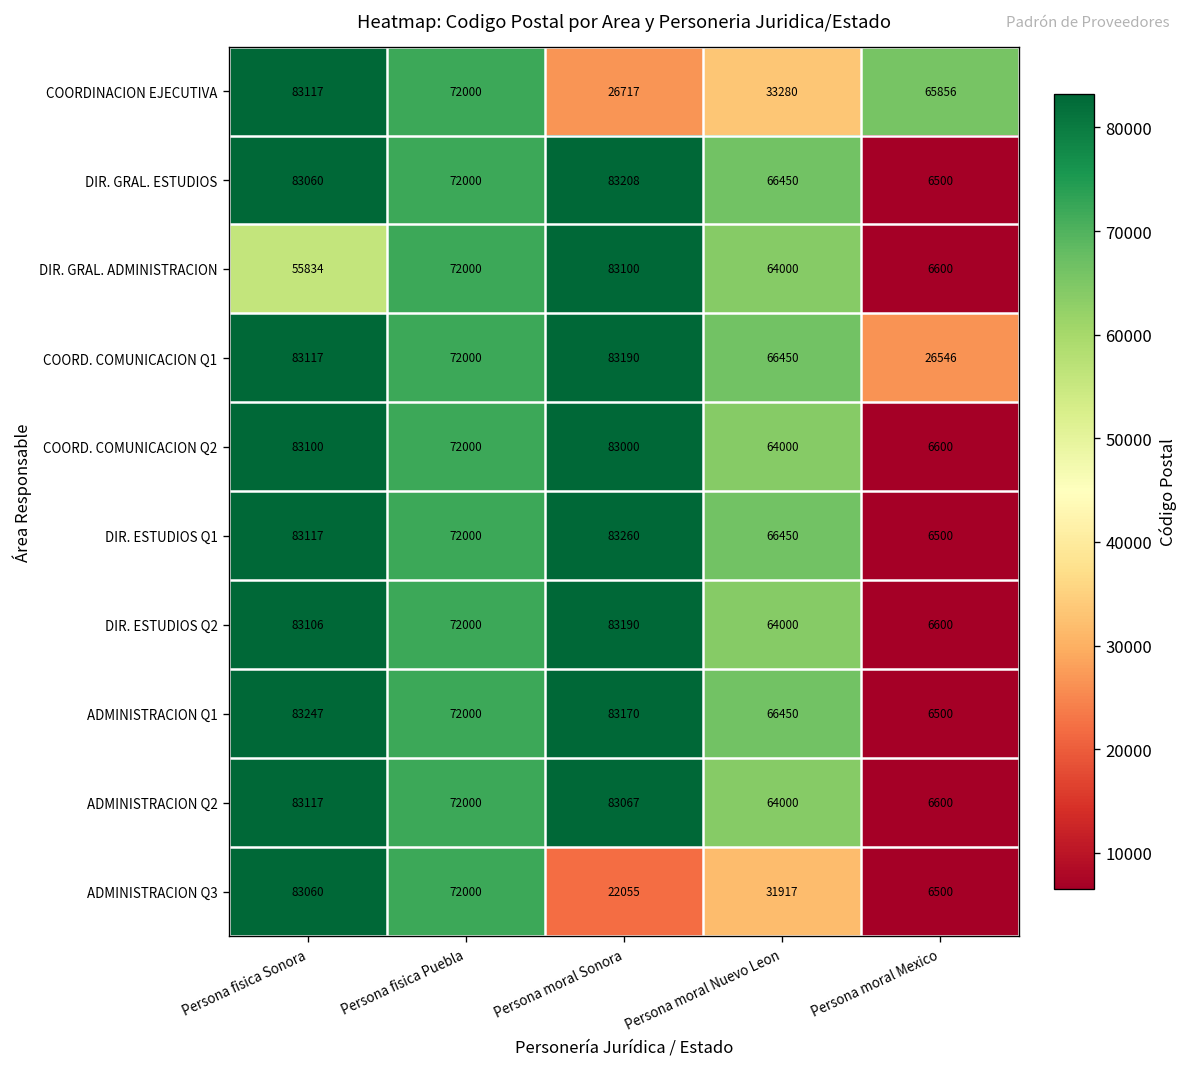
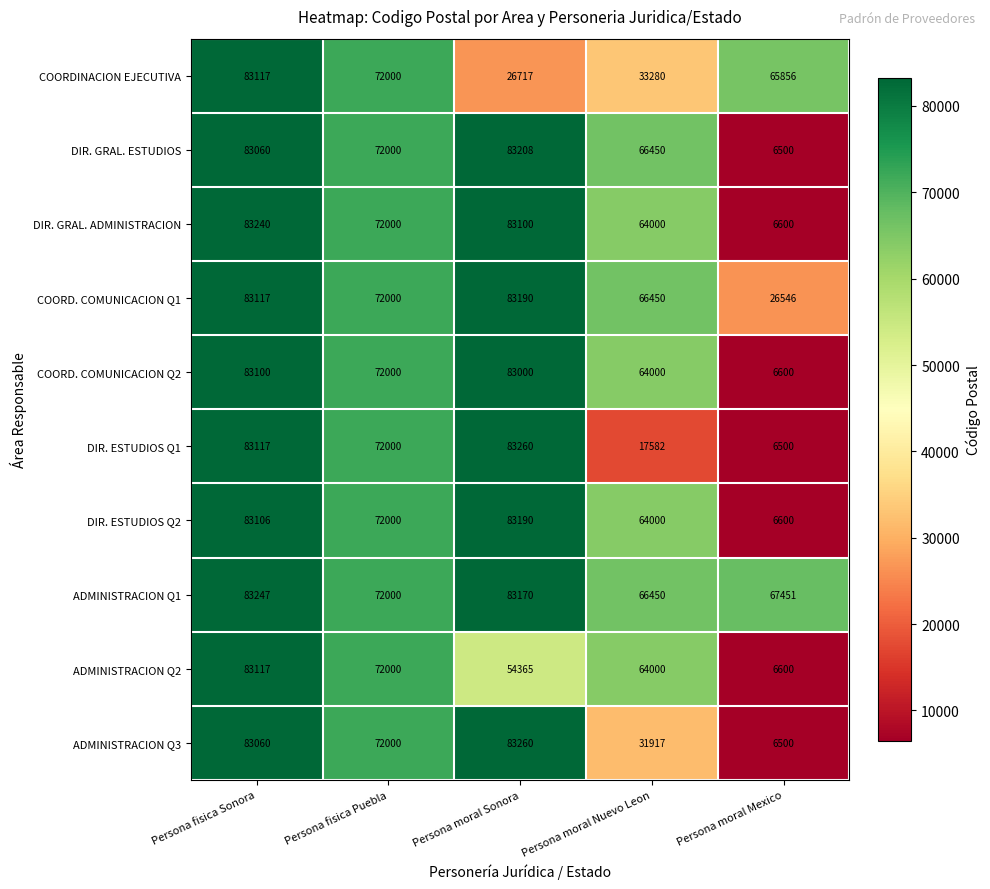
DIR. GRAL. ADMINISTRACION, Persona fisica Sonora: 55834 -> 83240
DIR. ESTUDIOS Q1, Persona moral Nuevo Leon: 66450 -> 17582
ADMINISTRACION Q1, Persona moral Mexico: 6500 -> 67451
ADMINISTRACION Q2, Persona moral Sonora: 83067 -> 54365
ADMINISTRACION Q3, Persona moral Sonora: 22055 -> 83260
